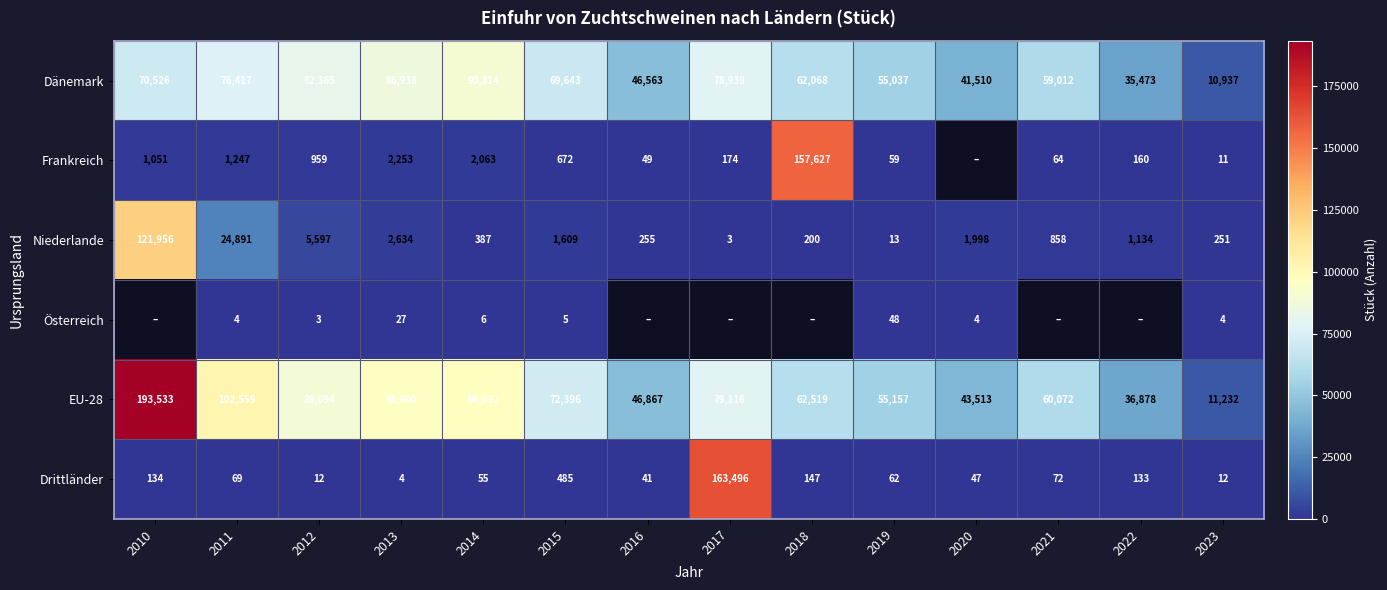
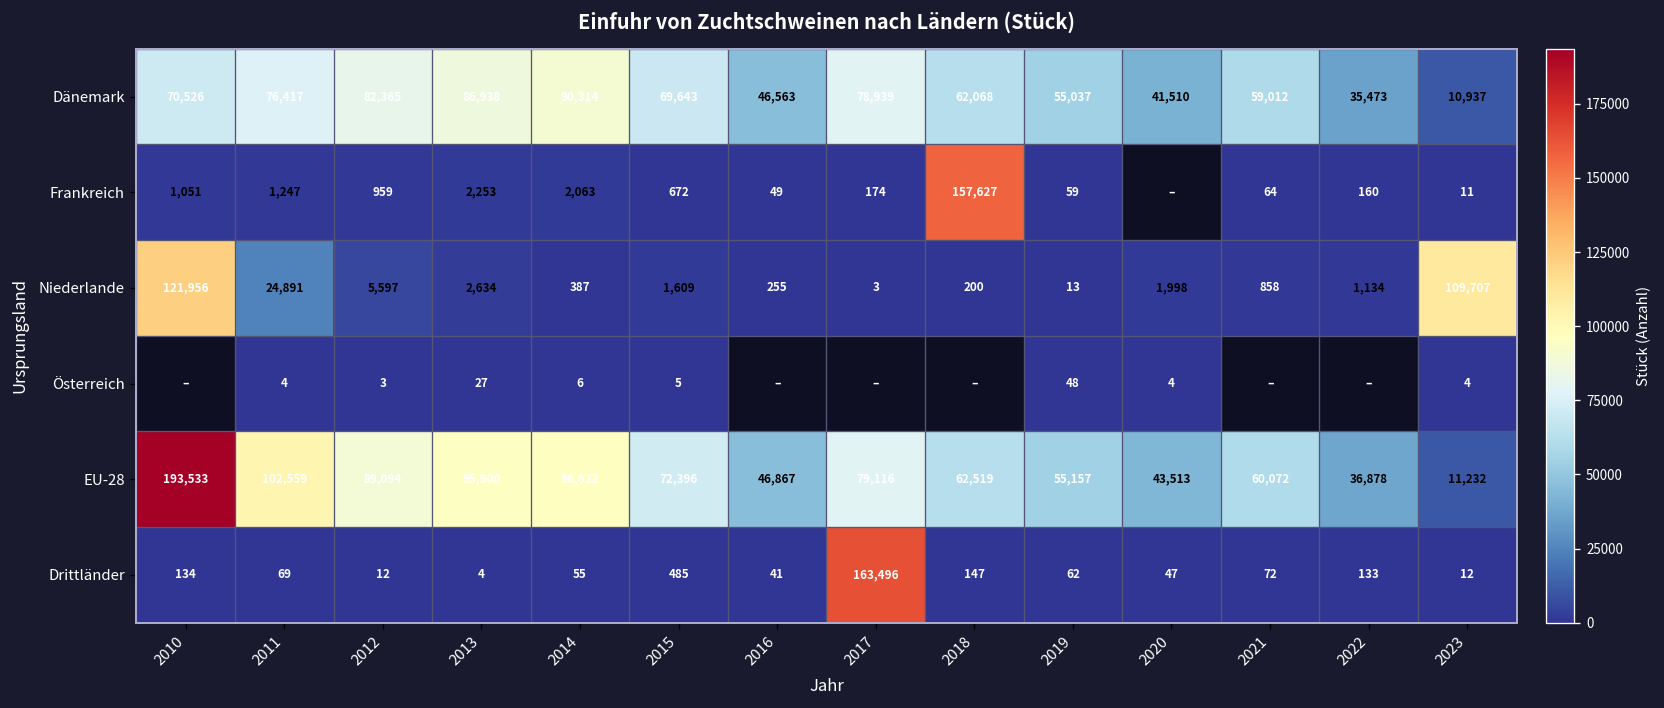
Niederlande, 2023: 251 -> 109,707
